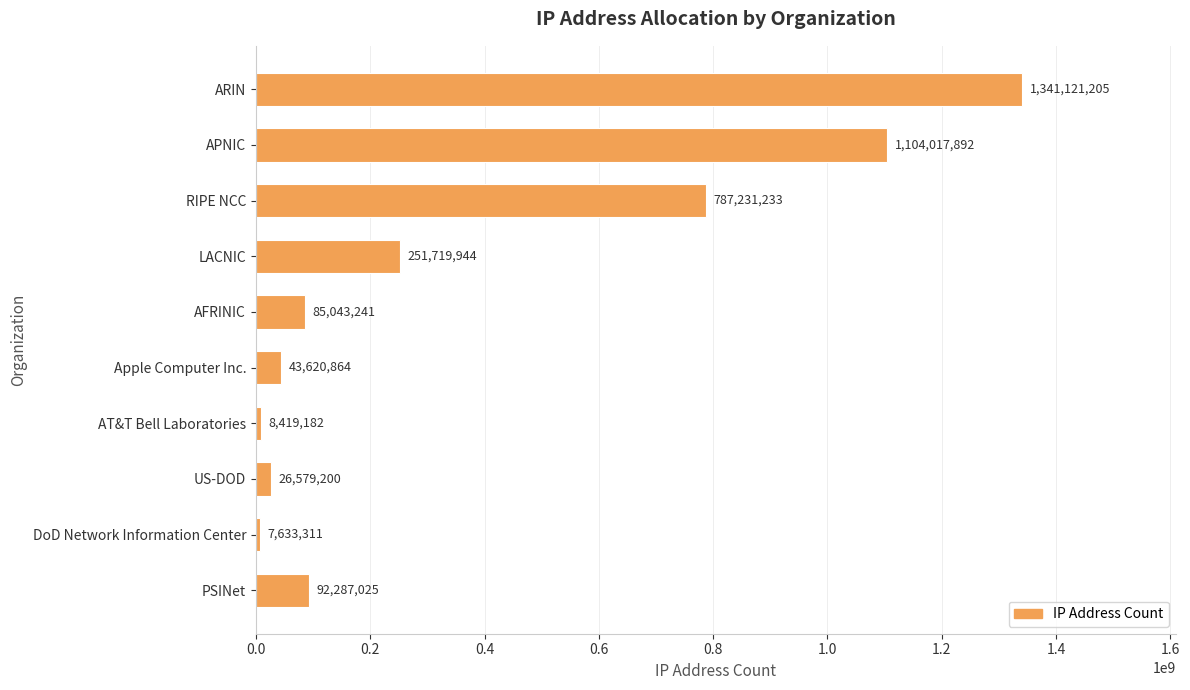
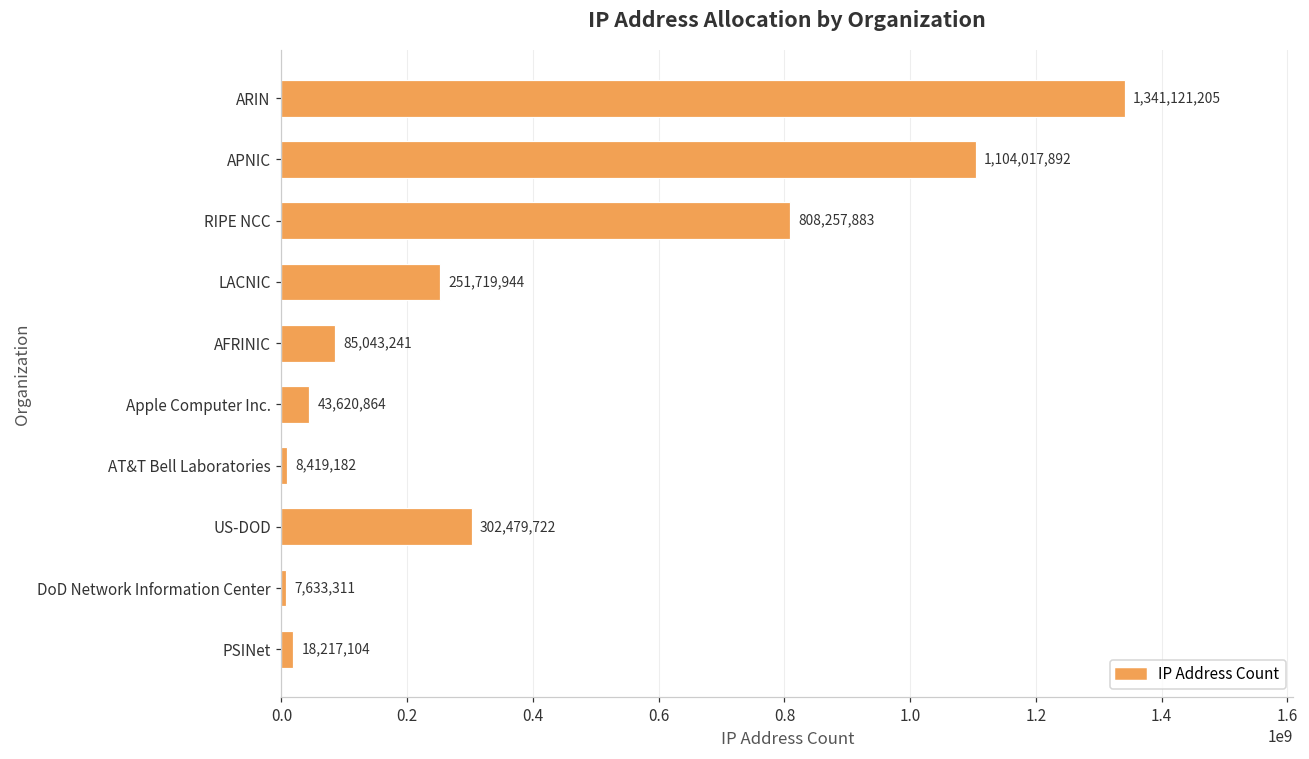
RIPE NCC: 787,231,233 -> 808,257,883
US-DOD: 26,579,200 -> 302,479,722
PSINet: 92,287,025 -> 18,217,104
